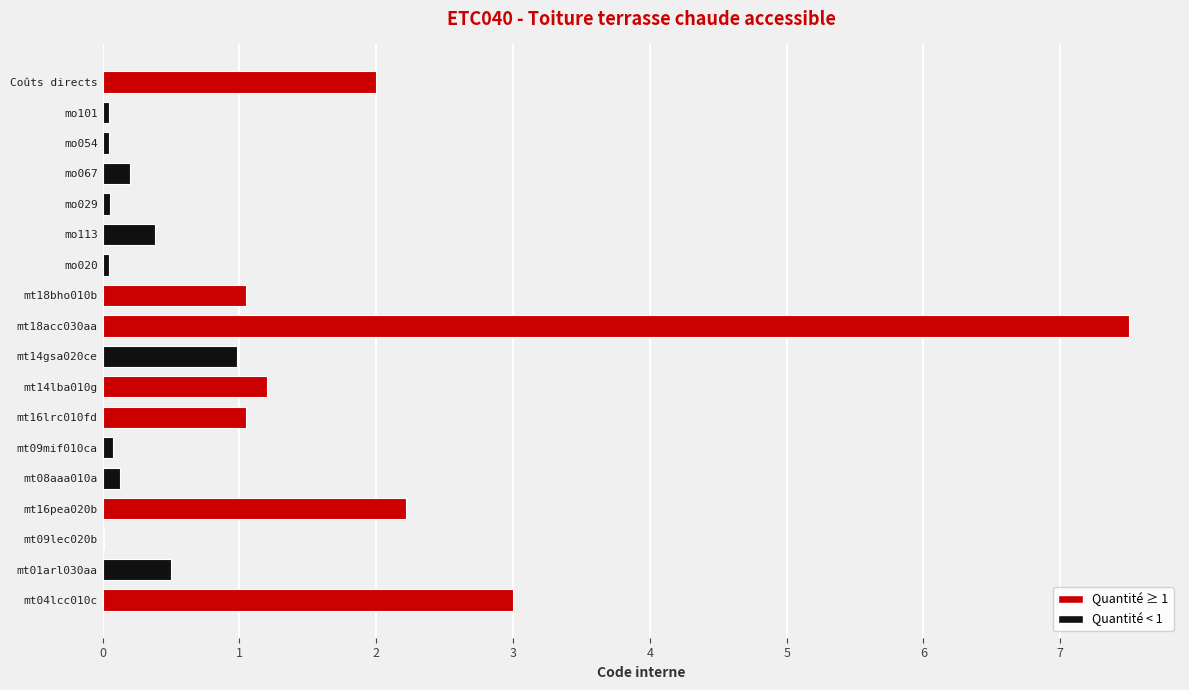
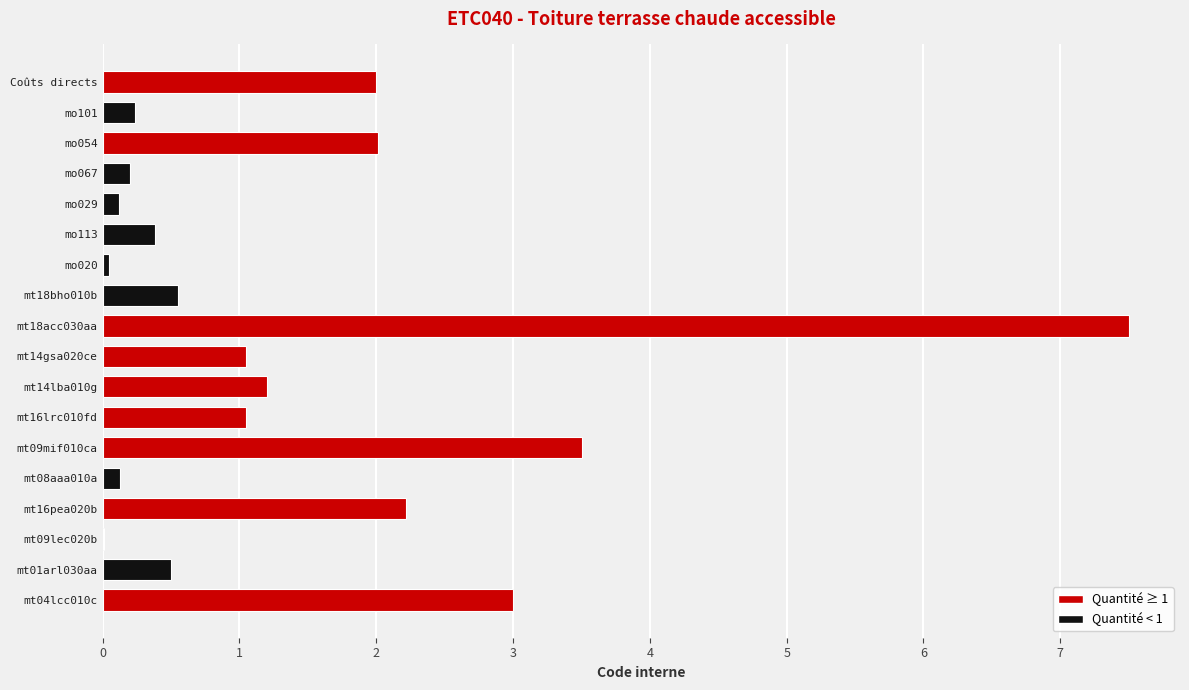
mo101: 0.05 -> 0.24
mo054: 0.05 -> 2.01
mo029: 0.06 -> 0.12
mt18bho010b: 1.05 -> 0.55
mt14gsa020ce: 0.98 -> 1.05
mt09mif010ca: 0.08 -> 3.50
